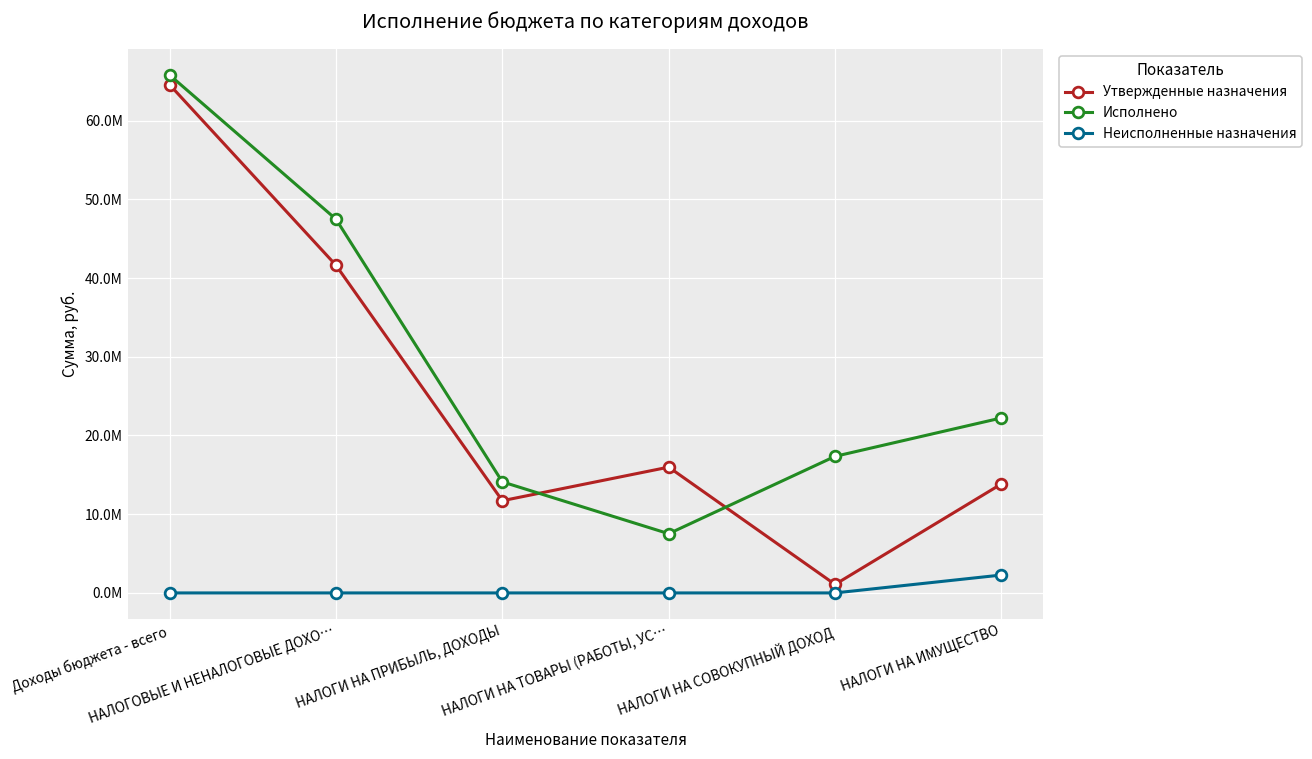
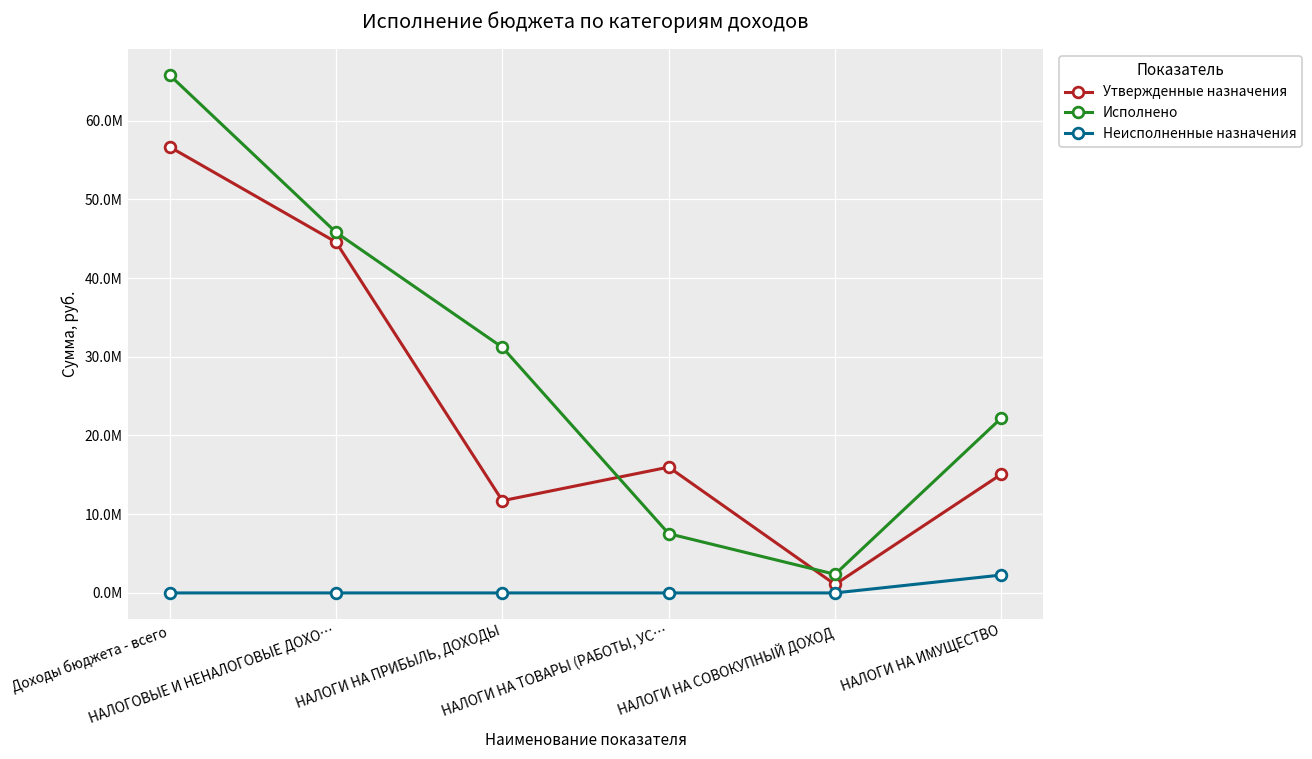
Утвержденные назначения, Доходы бюджета - всего: 65000000 -> 57000000
Утвержденные назначения, НАЛОГОВЫЕ И НЕНАЛОГОВЫЕ ДОХО…: 42000000 -> 45000000
Исполнено, НАЛОГОВЫЕ И НЕНАЛОГОВЫЕ ДОХО…: 47000000 -> 46000000
Исполнено, НАЛОГИ НА ПРИБЫЛЬ, ДОХОДЫ: 14000000 -> 31000000
Исполнено, НАЛОГИ НА СОВОКУПНЫЙ ДОХОД: 17000000 -> 2000000
Утвержденные назначения, НАЛОГИ НА ИМУЩЕСТВО: 14000000 -> 15000000
